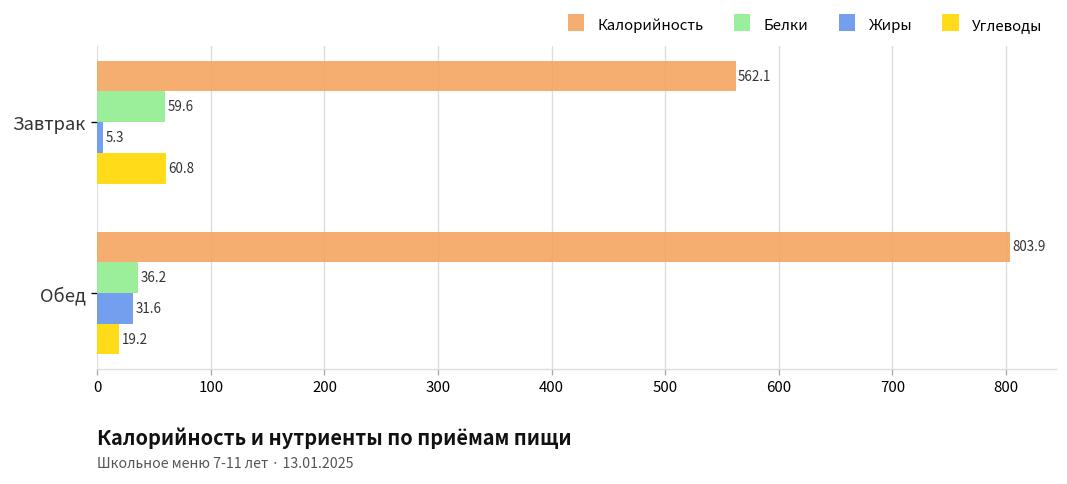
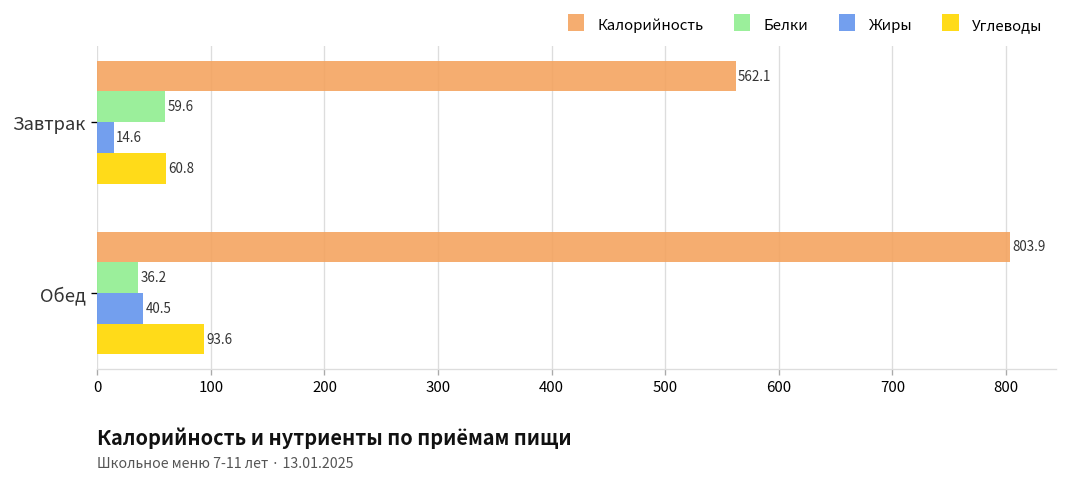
Жиры, Завтрак: 5.3 -> 14.6
Жиры, Обед: 31.6 -> 40.5
Углеводы, Обед: 19.2 -> 93.6
